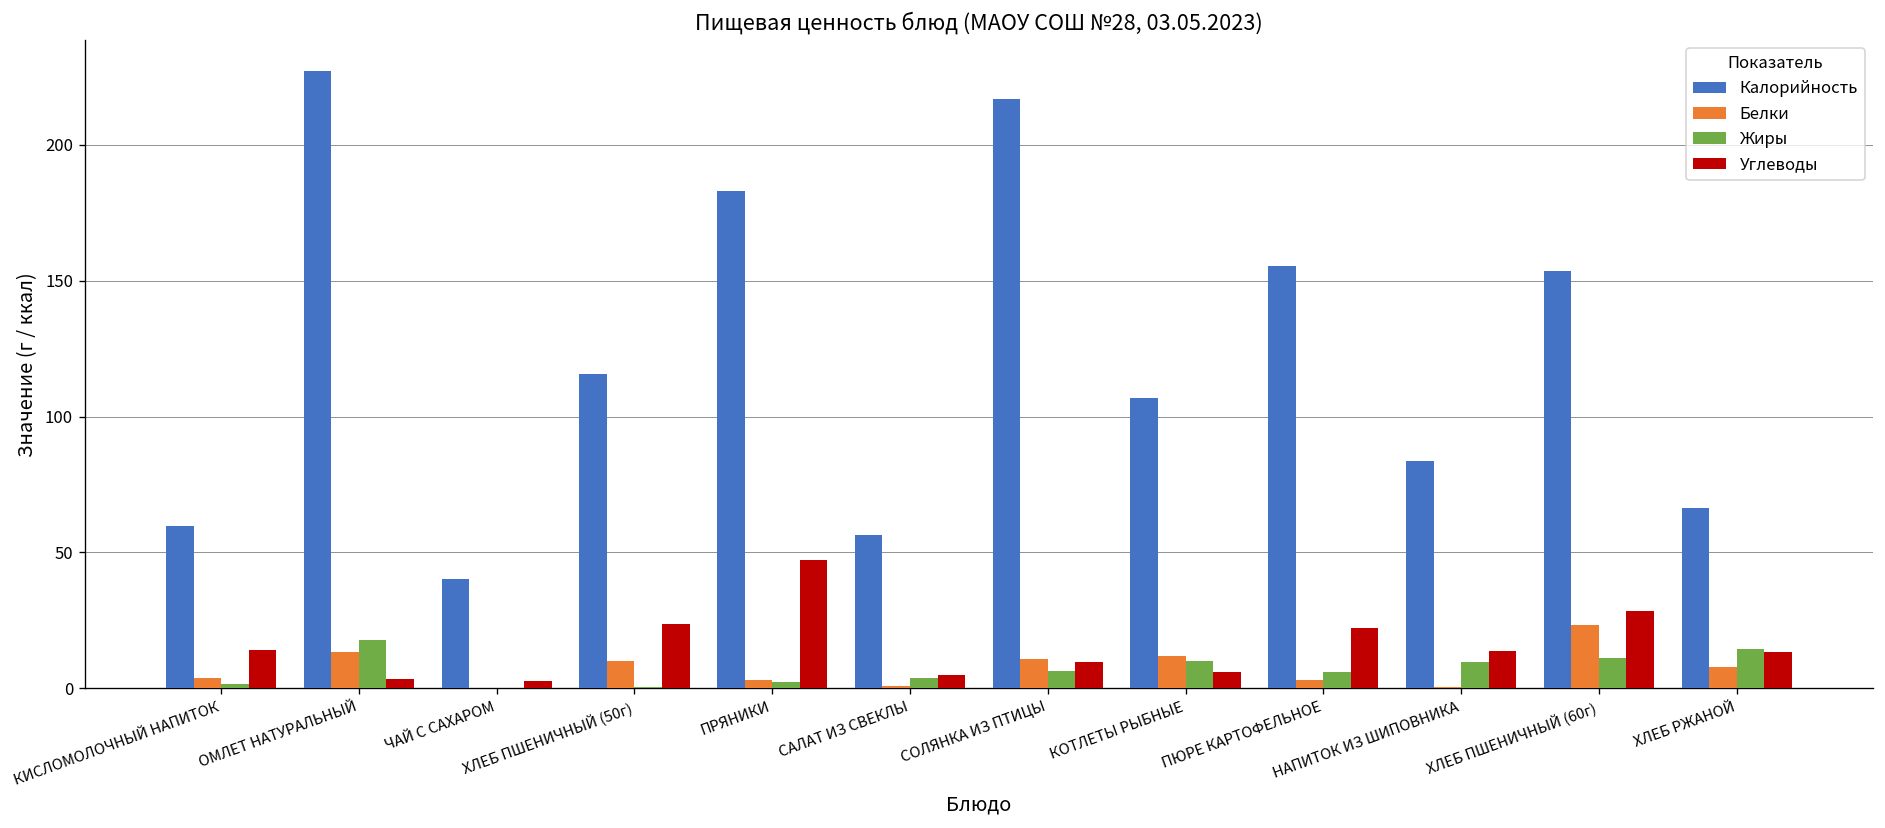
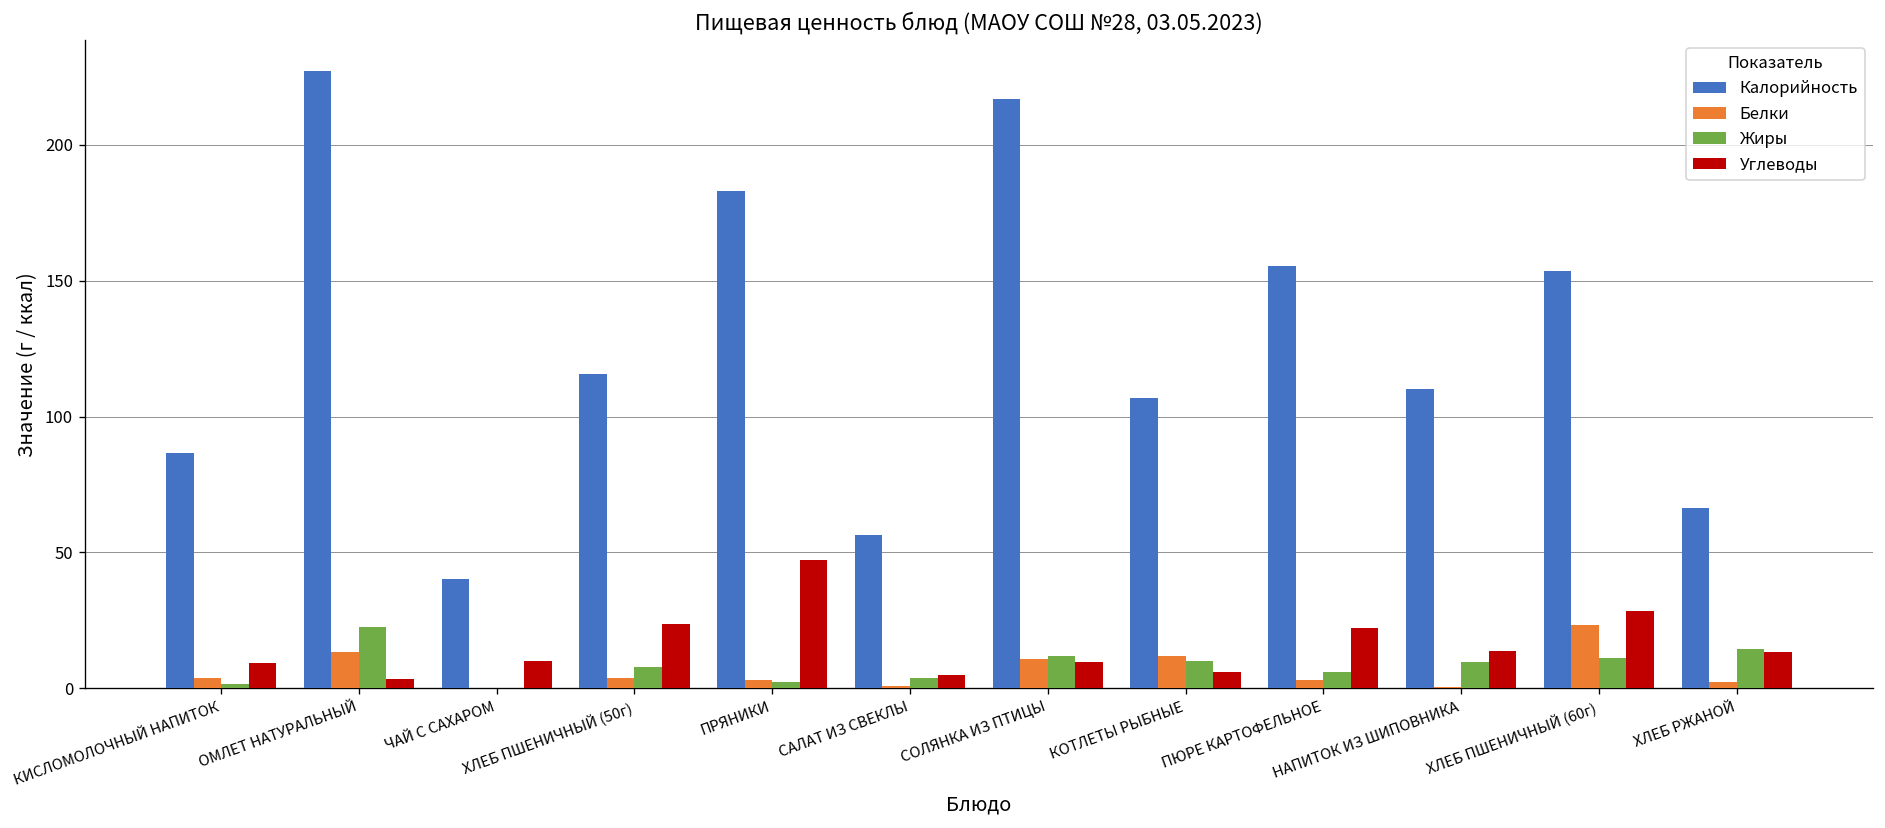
Калорийность, КИСЛОМОЛОЧНЫЙ НАПИТОК: 60 -> 87
Углеводы, КИСЛОМОЛОЧНЫЙ НАПИТОК: 14 -> 9
Жиры, ОМЛЕТ НАТУРАЛЬНЫЙ: 18 -> 23
Углеводы, ЧАЙ С САХАРОМ: 3 -> 10
Белки, ХЛЕБ ПШЕНИЧНЫЙ (50г): 10 -> 4
Жиры, ХЛЕБ ПШЕНИЧНЫЙ (50г): 1 -> 8
Жиры, СОЛЯНКА ИЗ ПТИЦЫ: 7 -> 12
Калорийность, НАПИТОК ИЗ ШИПОВНИКА: 84 -> 110
Белки, ХЛЕБ РЖАНОЙ: 8 -> 2
